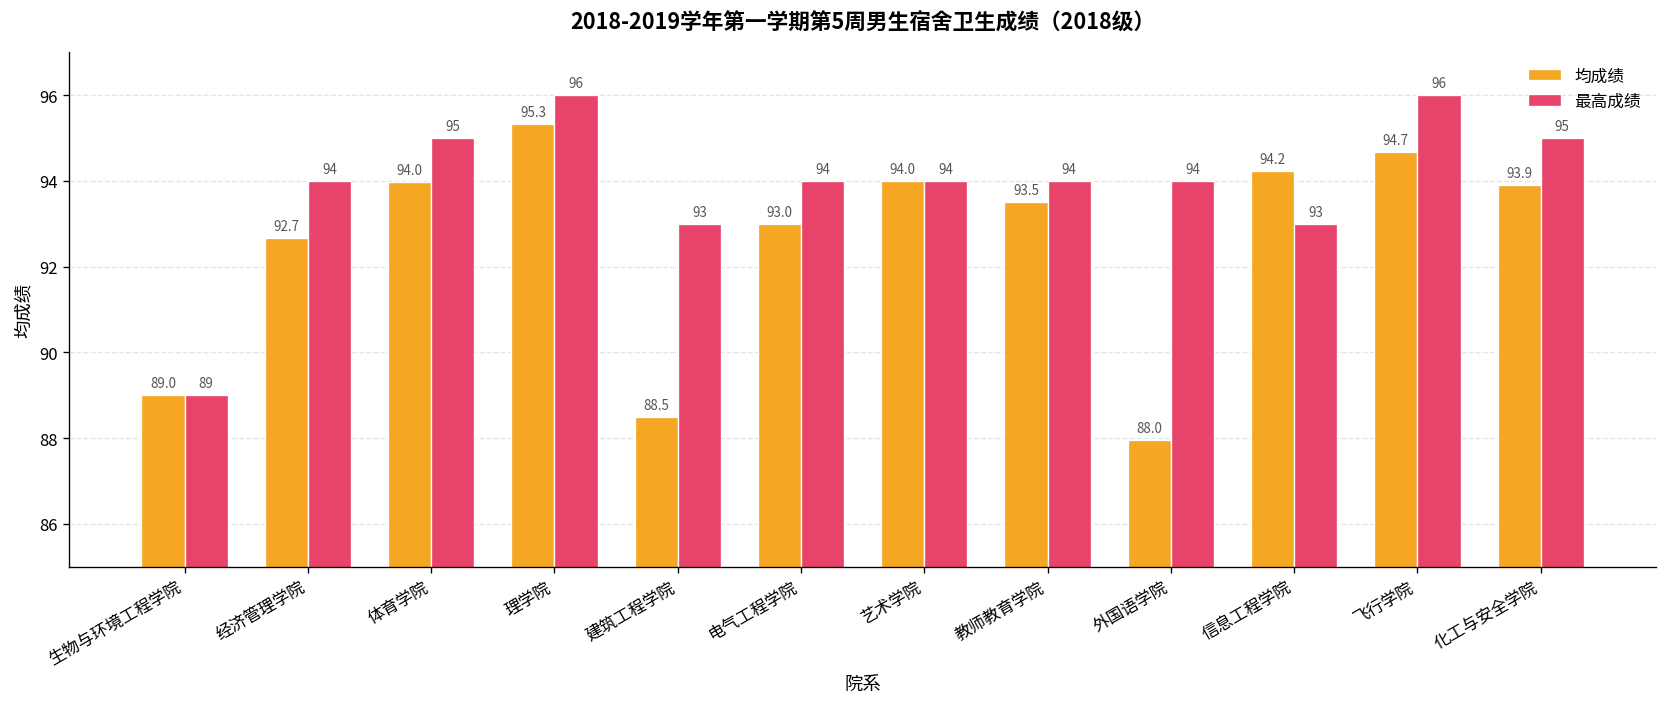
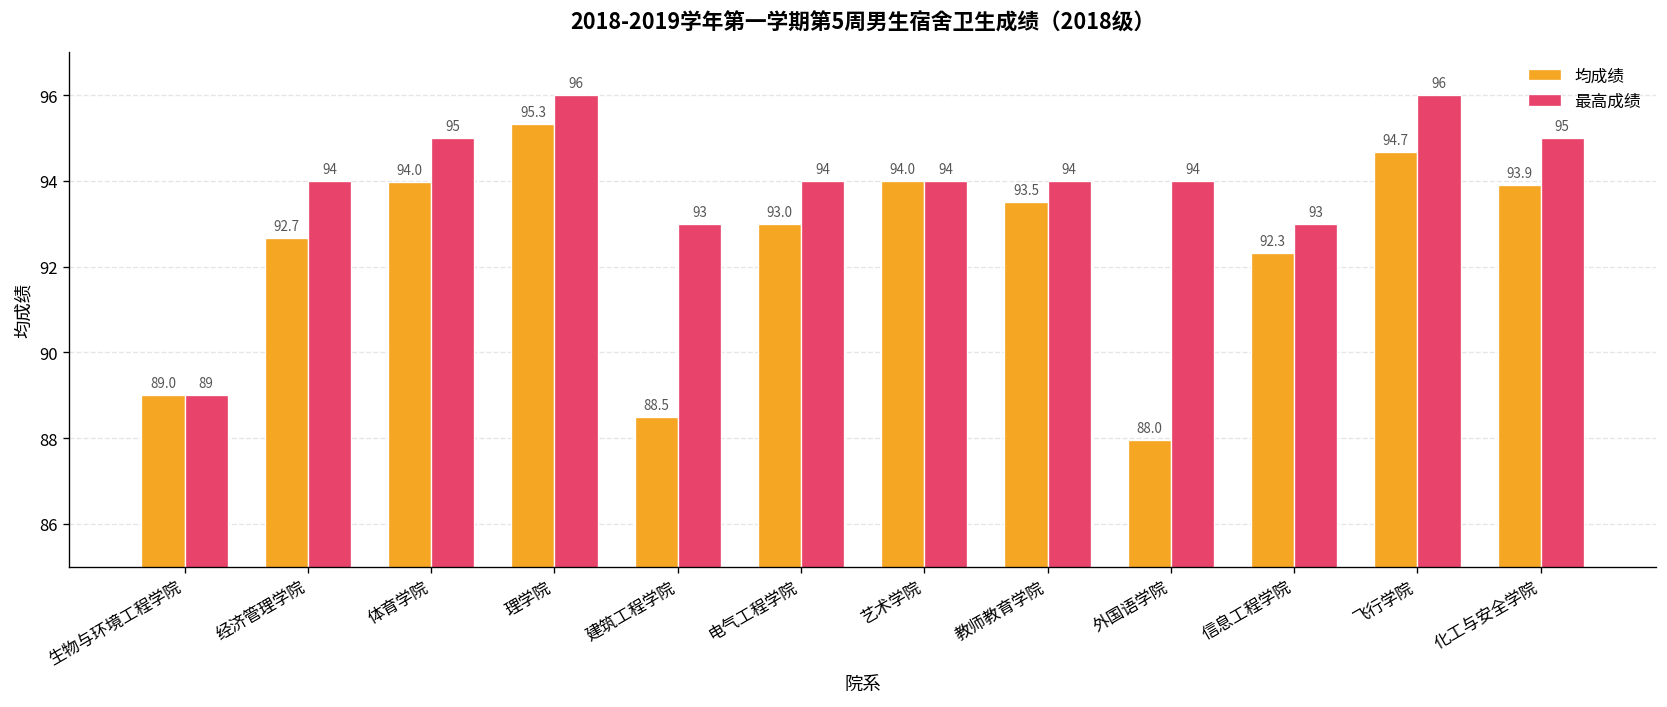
均成绩, 信息工程学院: 94.2 -> 92.3
